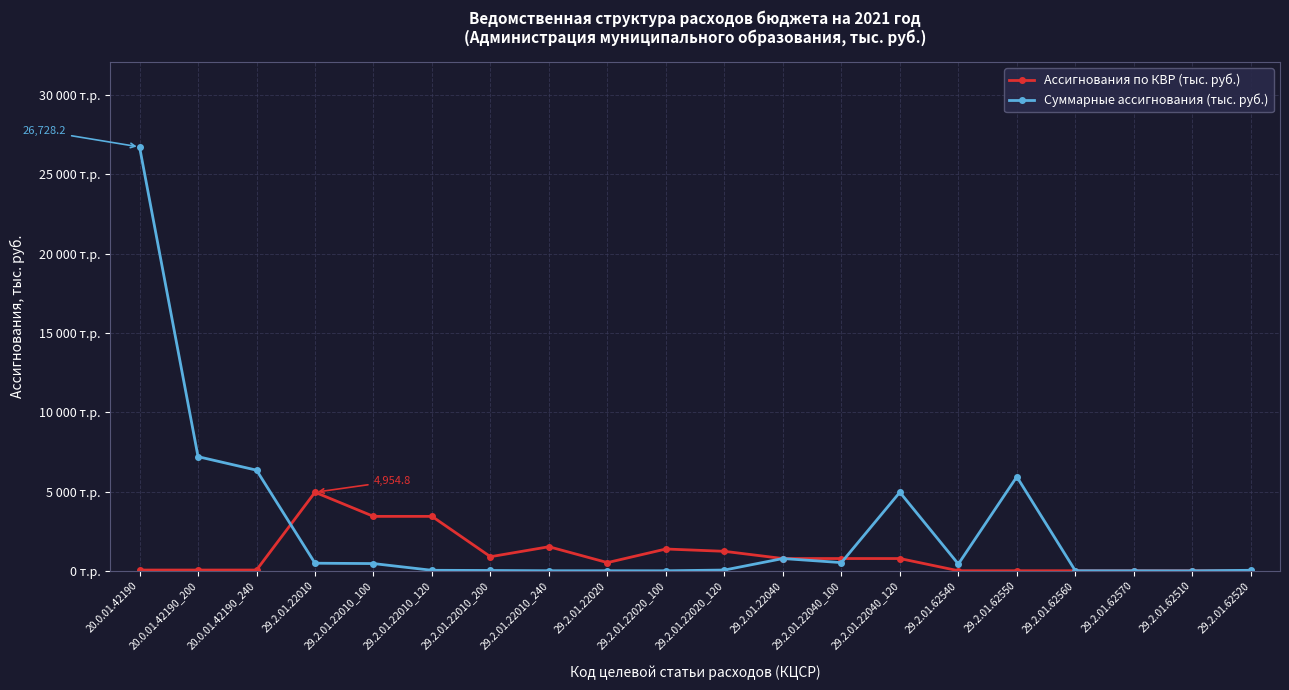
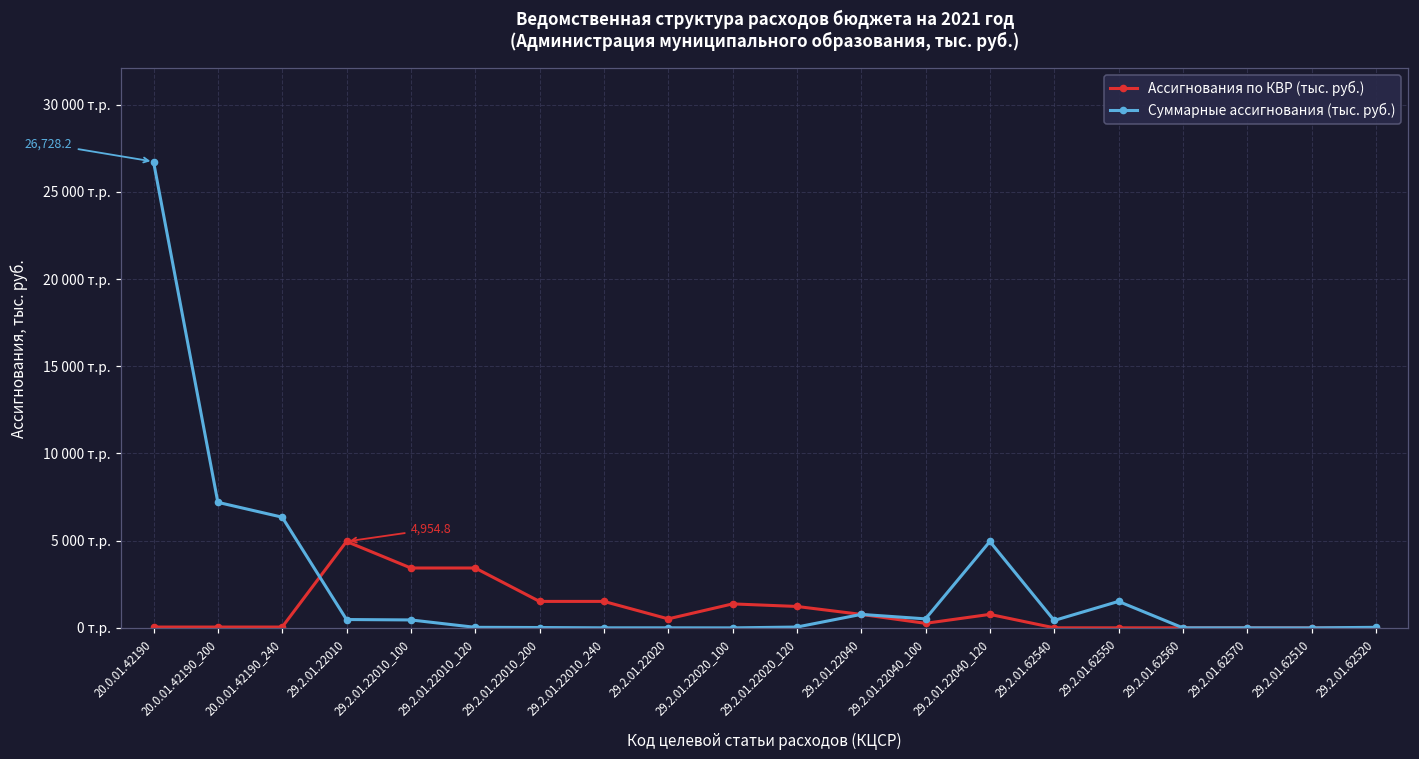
Ассигнования по КВР (тыс. руб.), 29.2.01.22010_200: 900 т.р. -> 1500 т.р.
Ассигнования по КВР (тыс. руб.), 29.2.01.22040_100: 800 т.р. -> 300 т.р.
Суммарные ассигнования (тыс. руб.), 29.2.01.62550: 5900 т.р. -> 1500 т.р.
